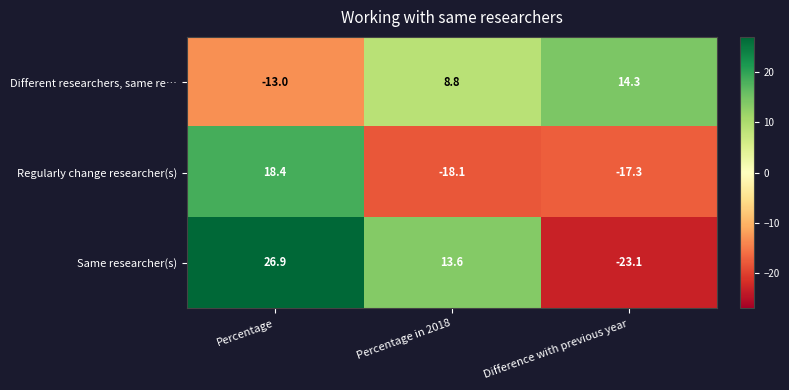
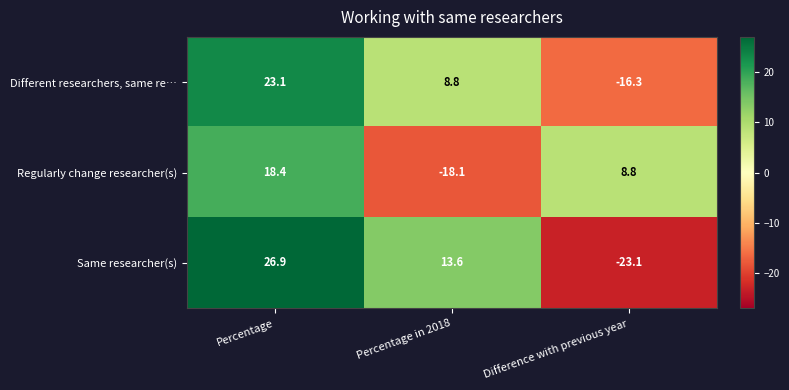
Different researchers, same re…, Percentage: -13.0 -> 23.1
Different researchers, same re…, Difference with previous year: 14.3 -> -16.3
Regularly change researcher(s), Difference with previous year: -17.3 -> 8.8
